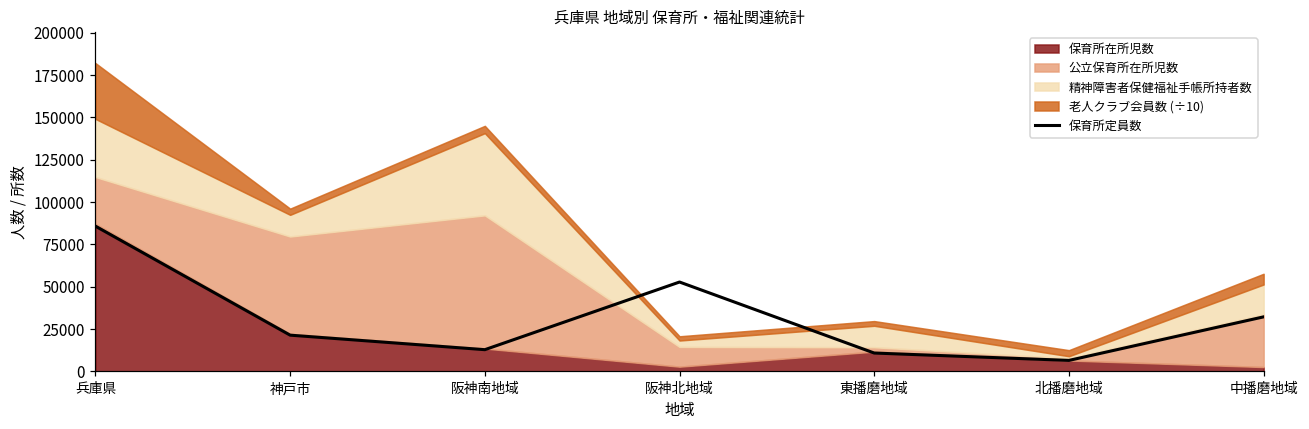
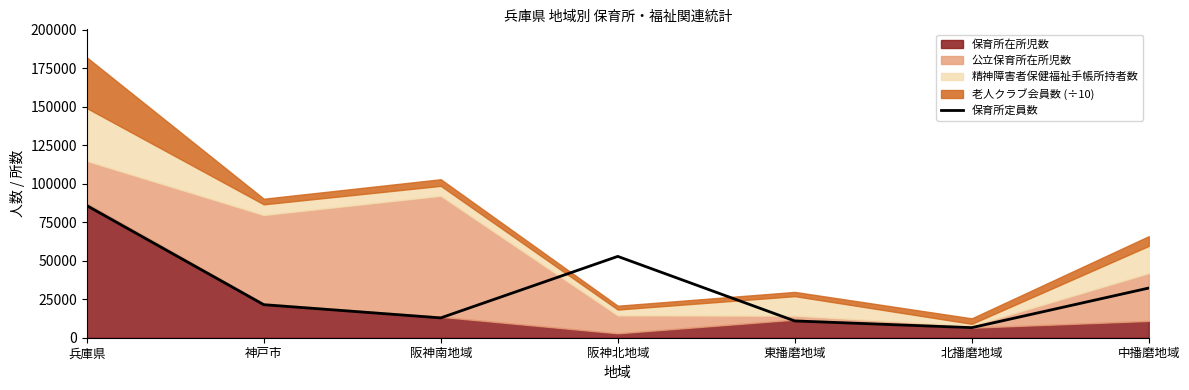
精神障害者保健福祉手帳所持者数, 神戸市: 13000 -> 7000
精神障害者保健福祉手帳所持者数, 阪神南地域: 49000 -> 6000
保育所在所児数, 中播磨地域: 3000 -> 11000
